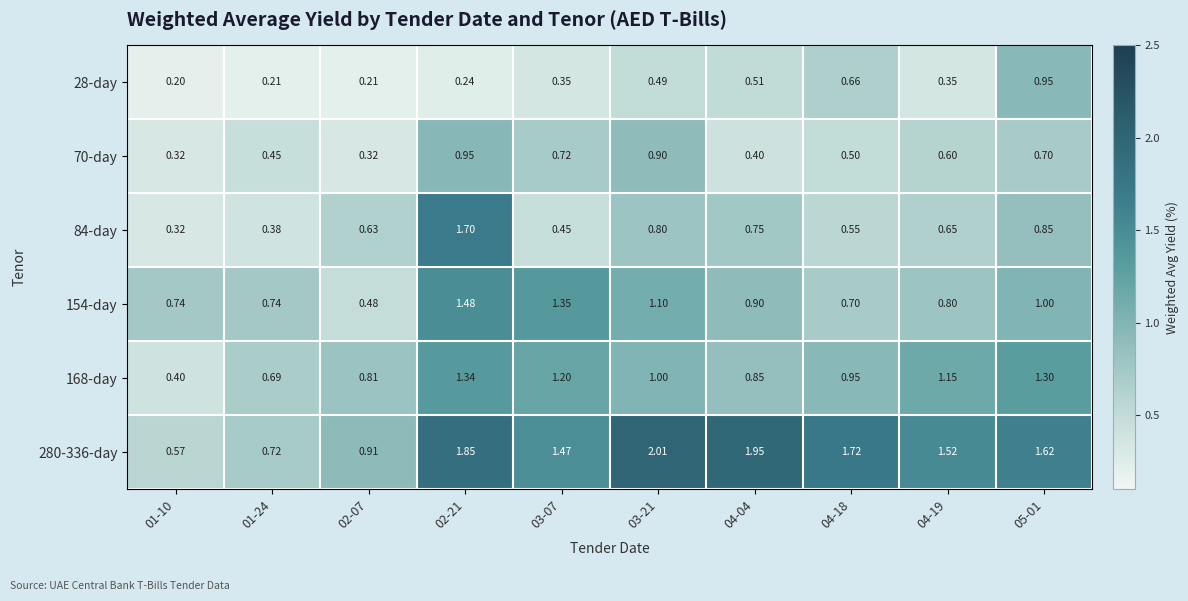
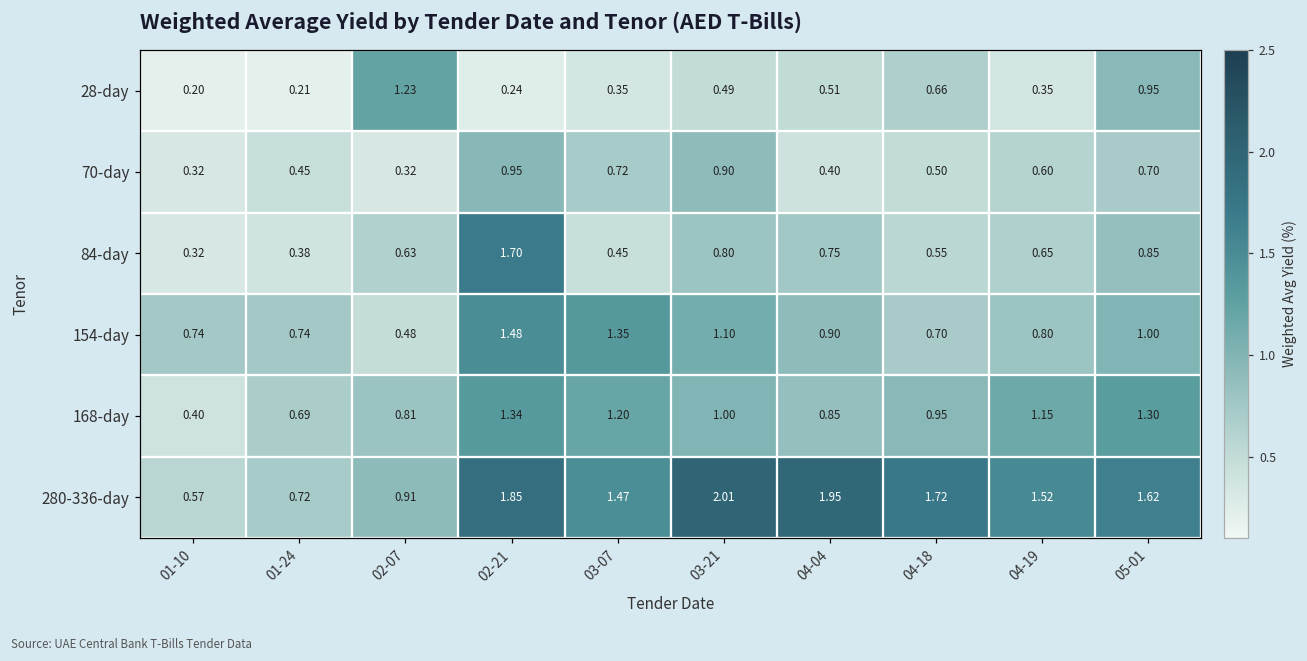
28-day, 02-07: 0.21 -> 1.23
